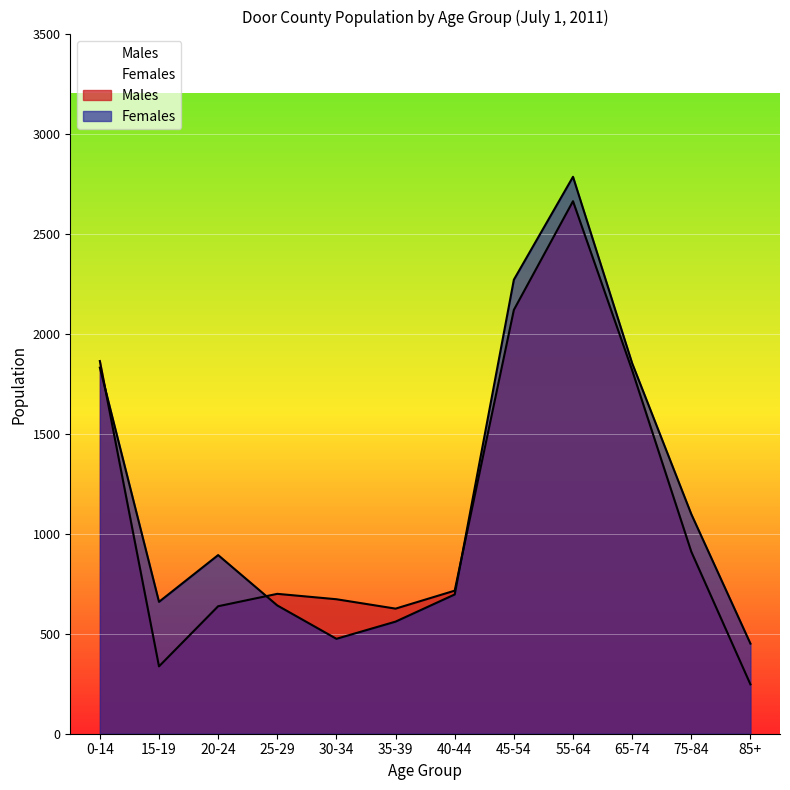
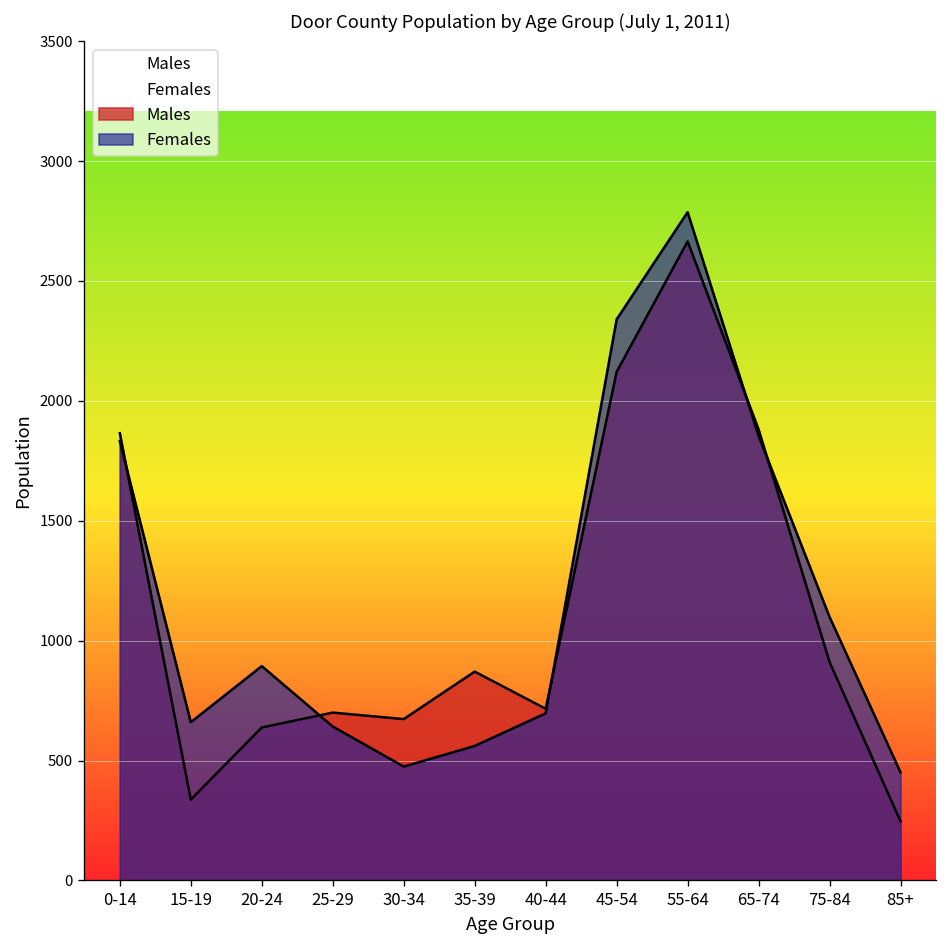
Males, 35-39: 630 -> 870
Females, 45-54: 2270 -> 2340
Males, 65-74: 1820 -> 1880
